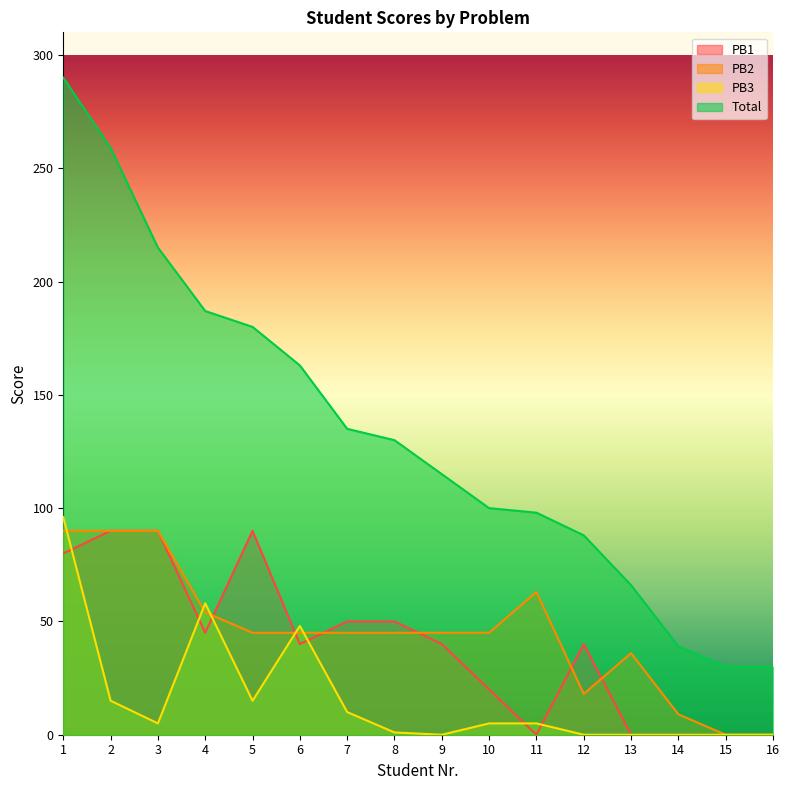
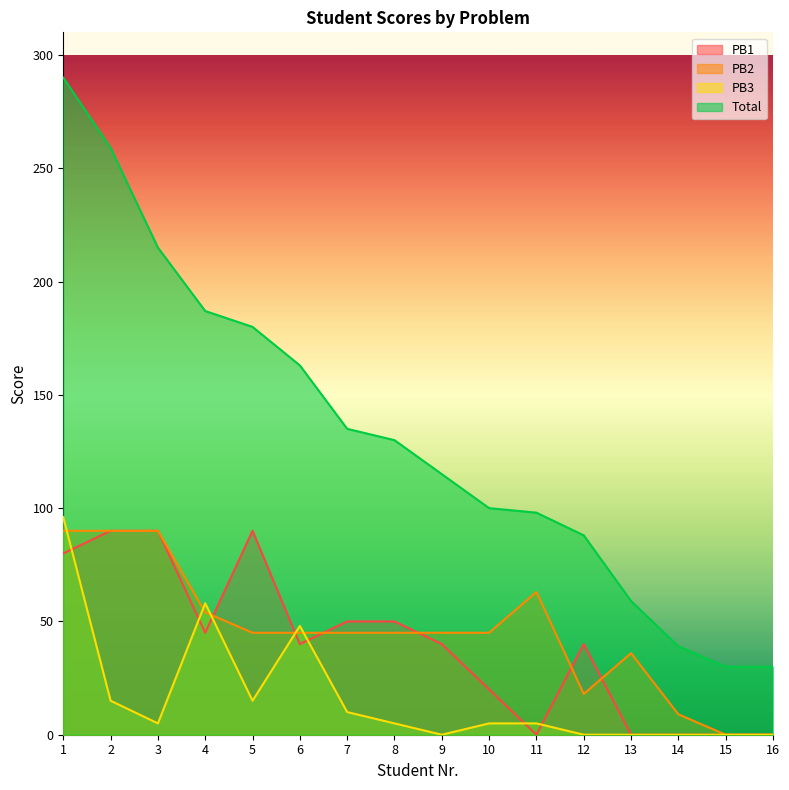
PB3, 8: 1 -> 5
Total, 13: 66 -> 59
